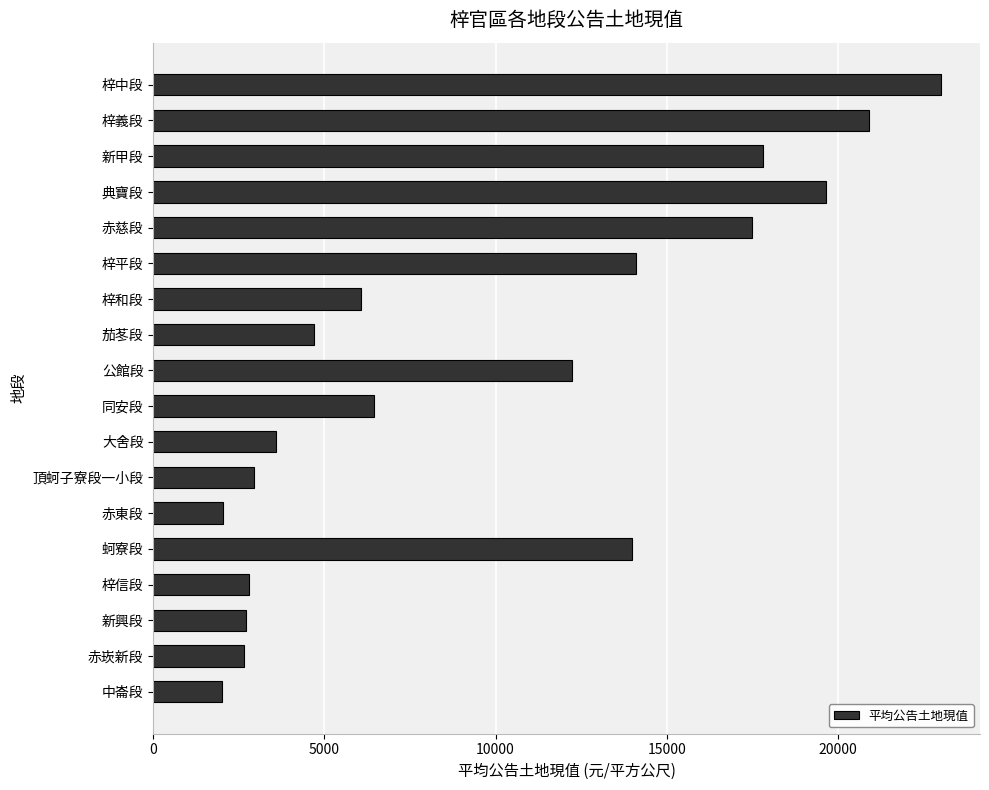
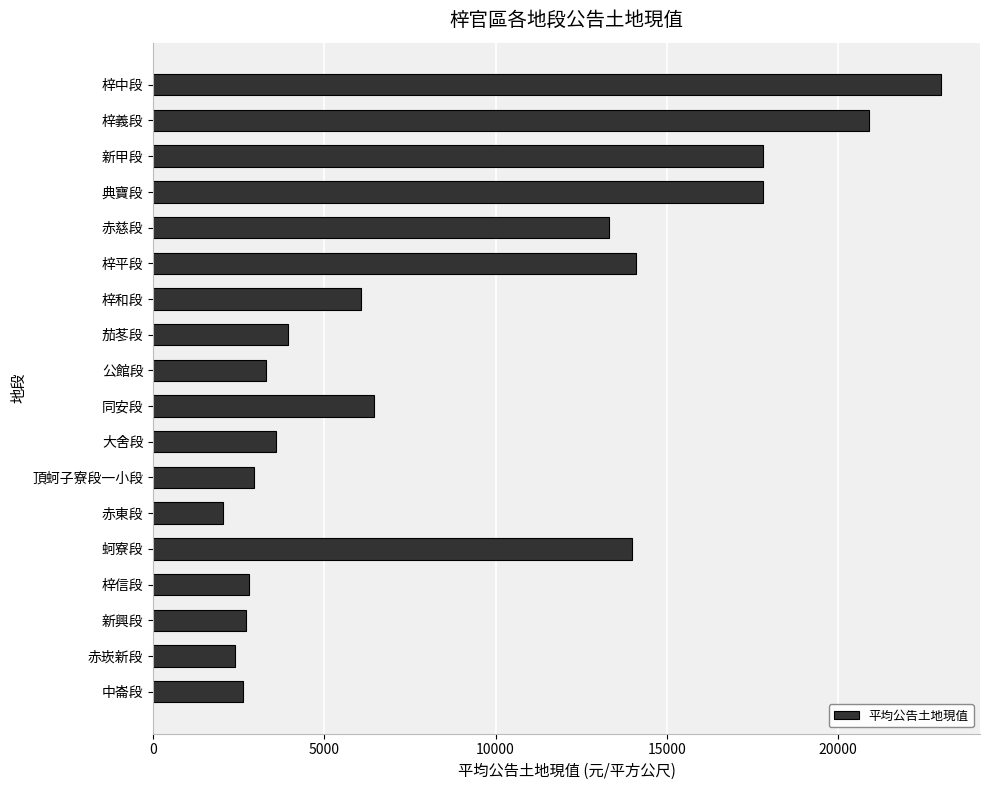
典寶段: 19700 -> 17800
赤慈段: 17500 -> 13300
茄苳段: 4700 -> 3900
公館段: 12200 -> 3300
赤崁新段: 2600 -> 2400
中崙段: 2000 -> 2600
